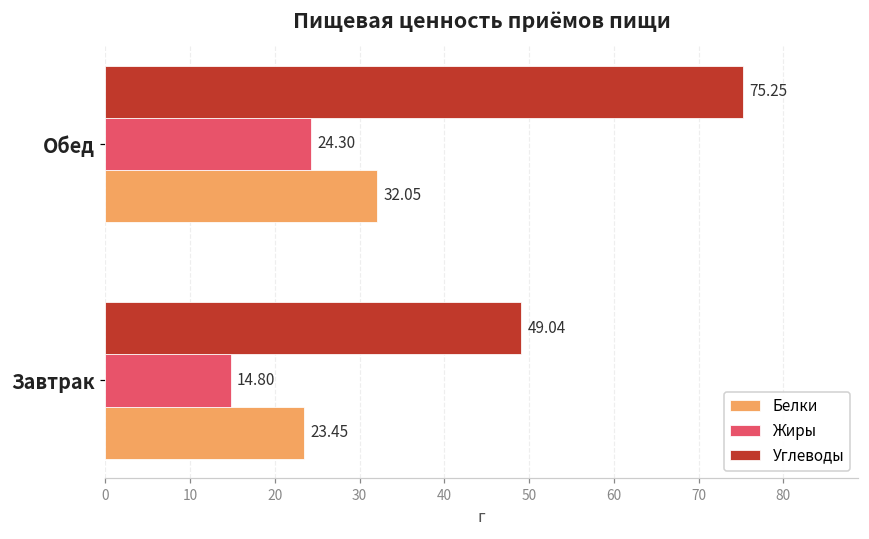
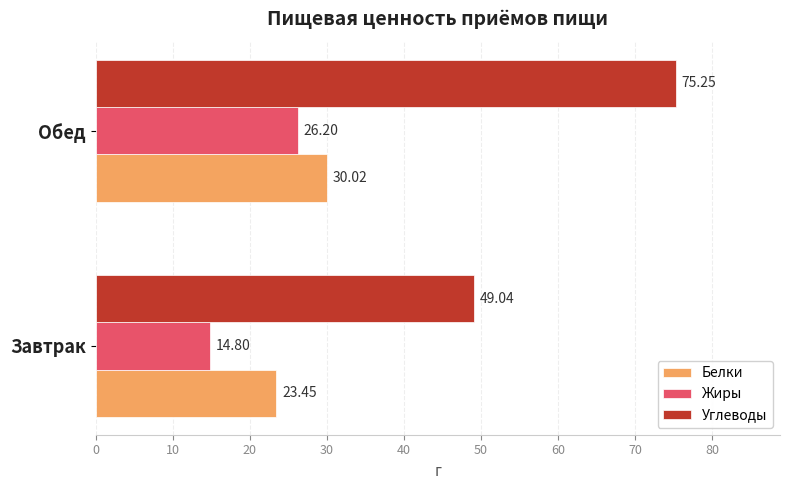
Жиры, Обед: 24.30 -> 26.20
Белки, Обед: 32.05 -> 30.02
